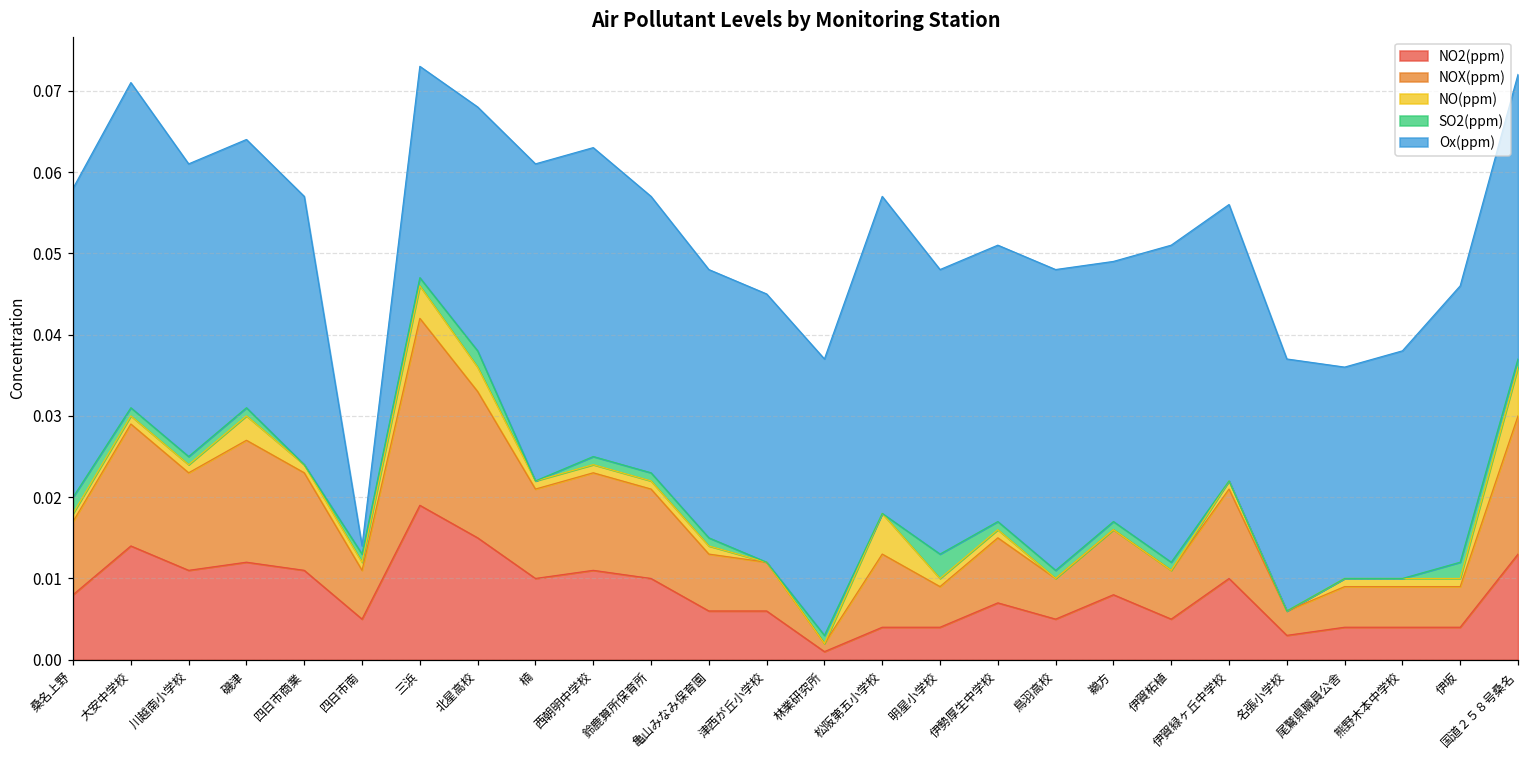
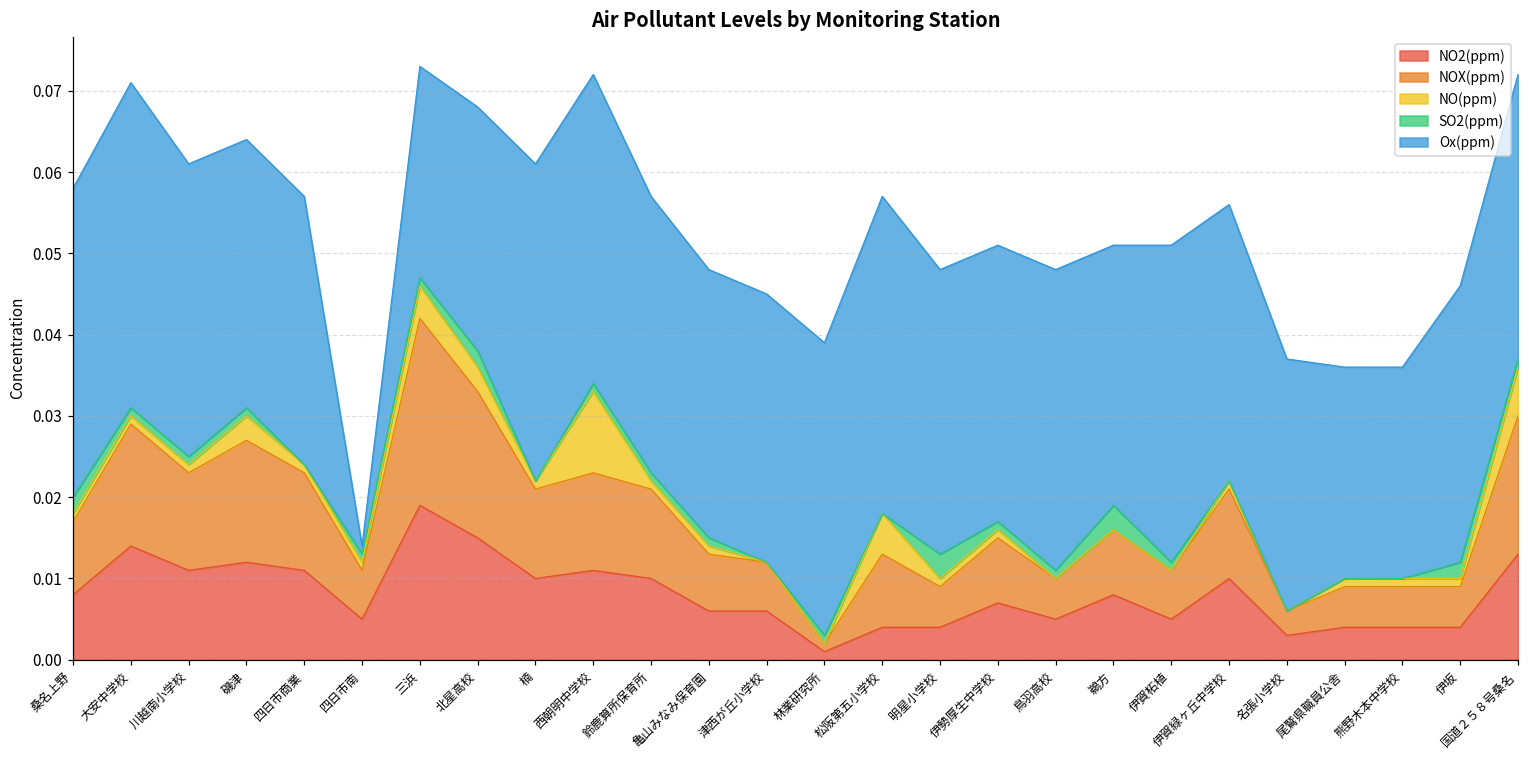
NO(ppm), 西朝明中学校: 0.001 -> 0.010
Ox(ppm), 林業研究所: 0.034 -> 0.036
SO2(ppm), 鵜方: 0.001 -> 0.003
Ox(ppm), 熊野木本中学校: 0.028 -> 0.026
